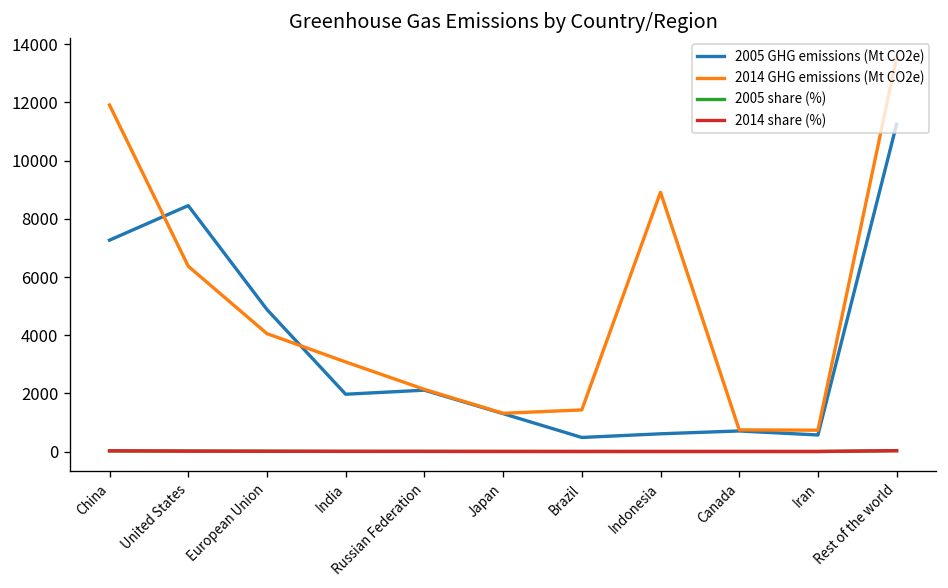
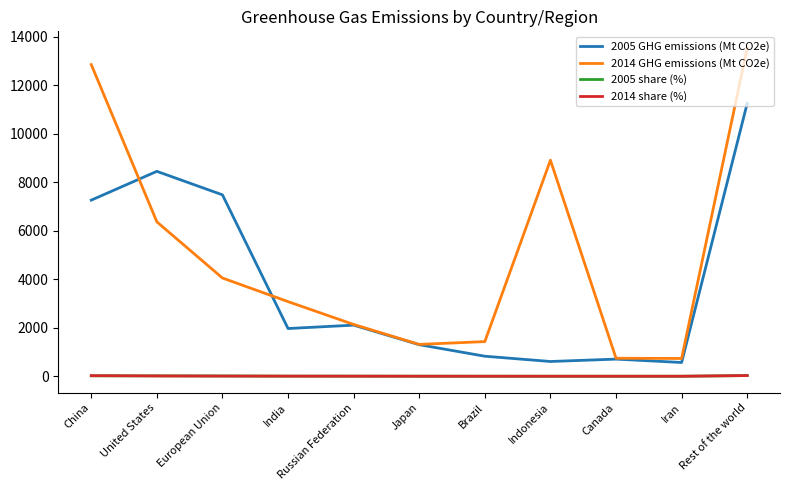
2014 GHG emissions (Mt CO2e), China: 11900 -> 12900
2005 GHG emissions (Mt CO2e), European Union: 4900 -> 7500
2005 GHG emissions (Mt CO2e), Brazil: 500 -> 800
